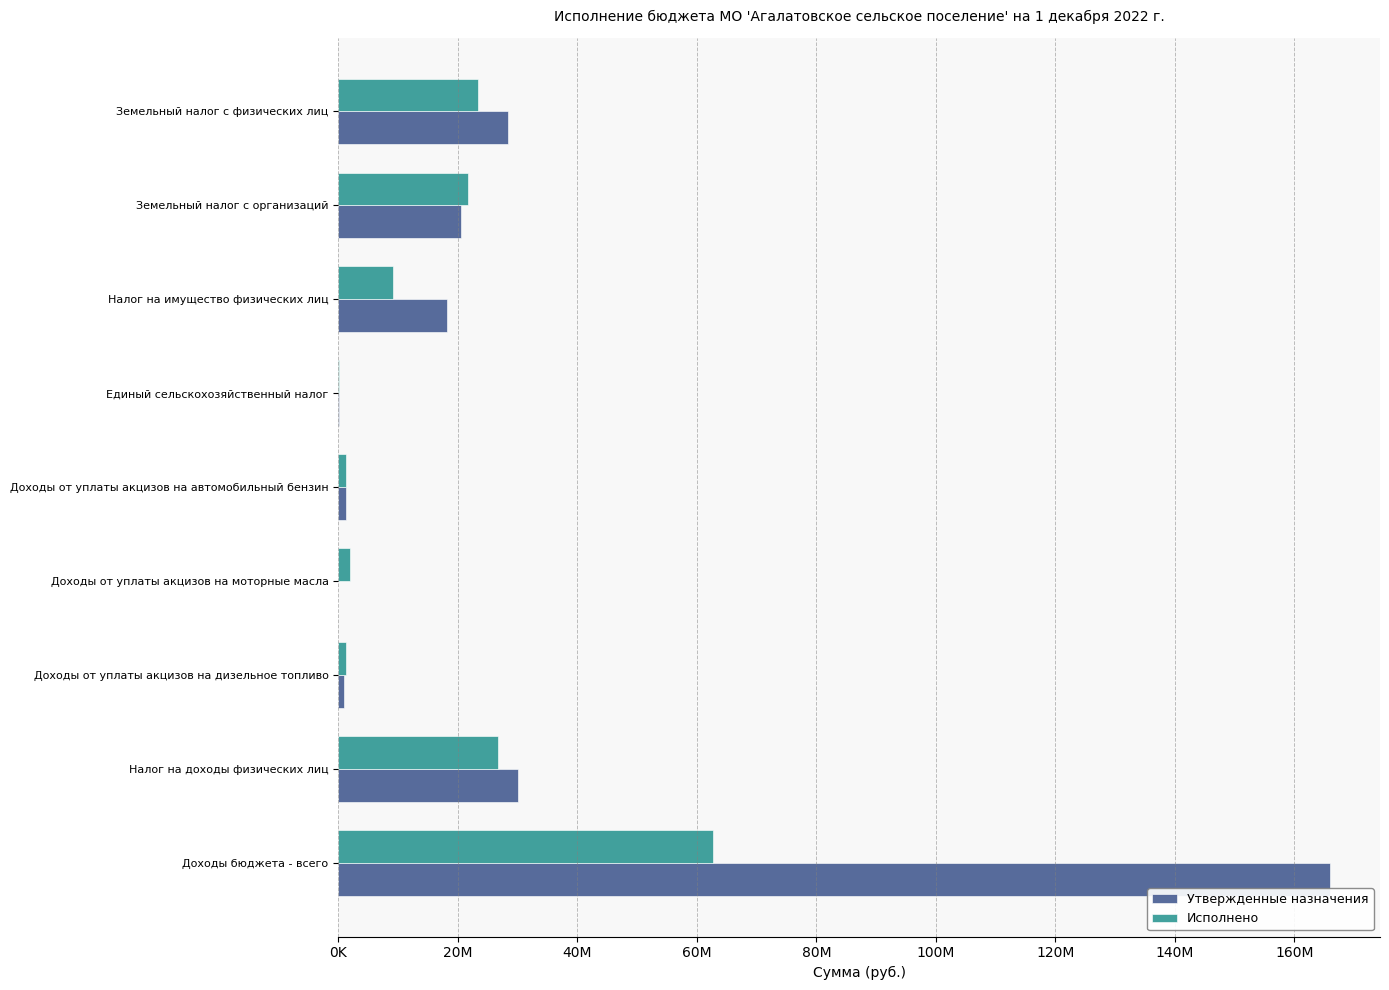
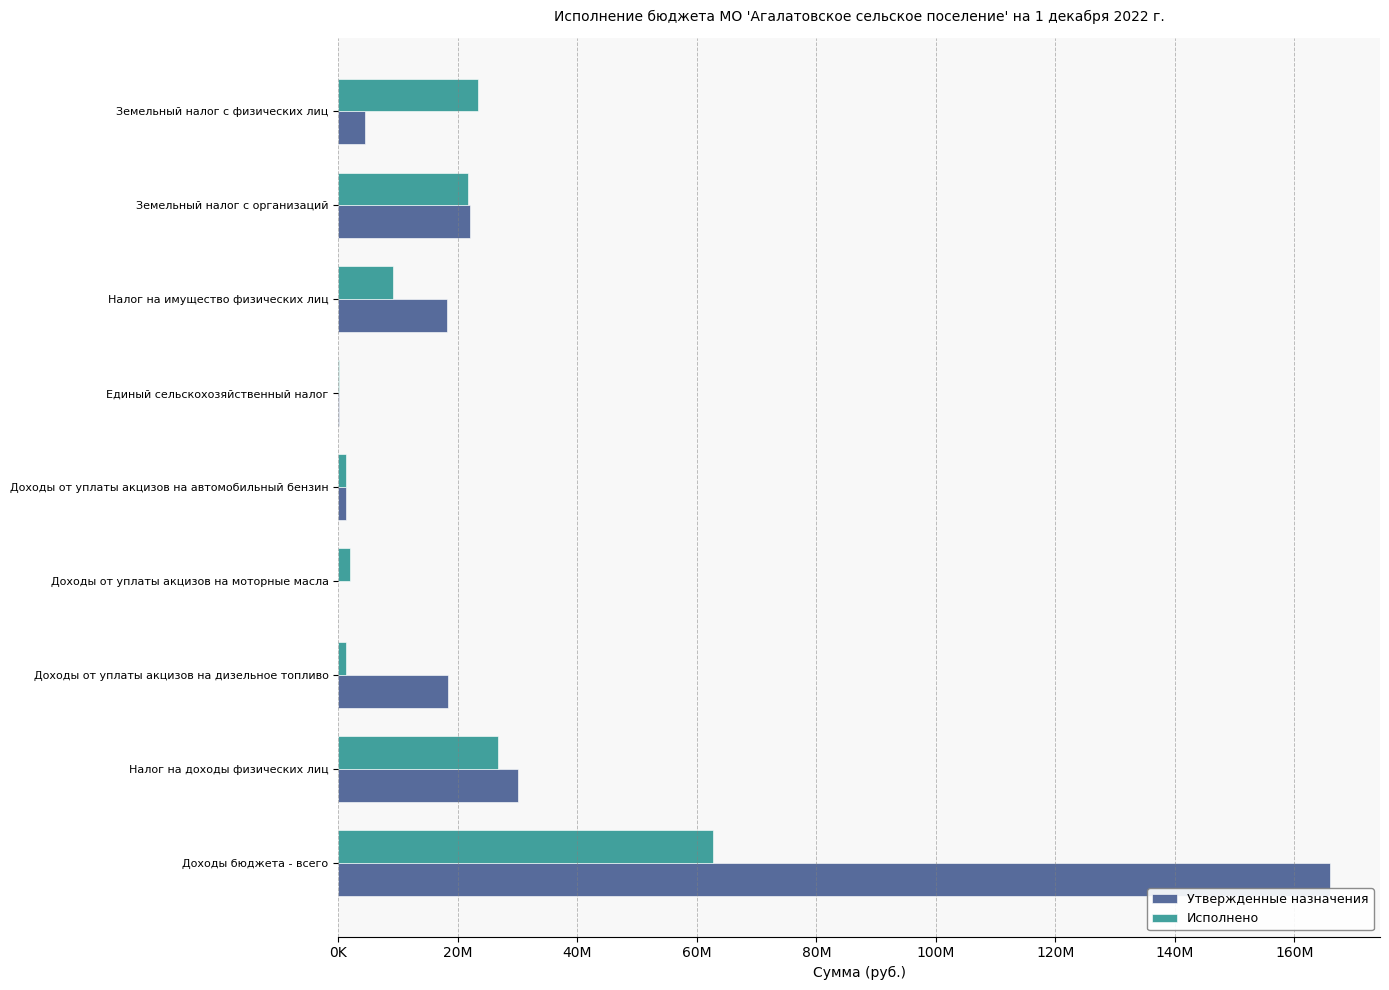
Утвержденные назначения, Земельный налог с физических лиц: 28000000 -> 4000000
Утвержденные назначения, Земельный налог с организаций: 21000000 -> 22000000
Утвержденные назначения, Доходы от уплаты акцизов на дизельное топливо: 1000000 -> 18000000
